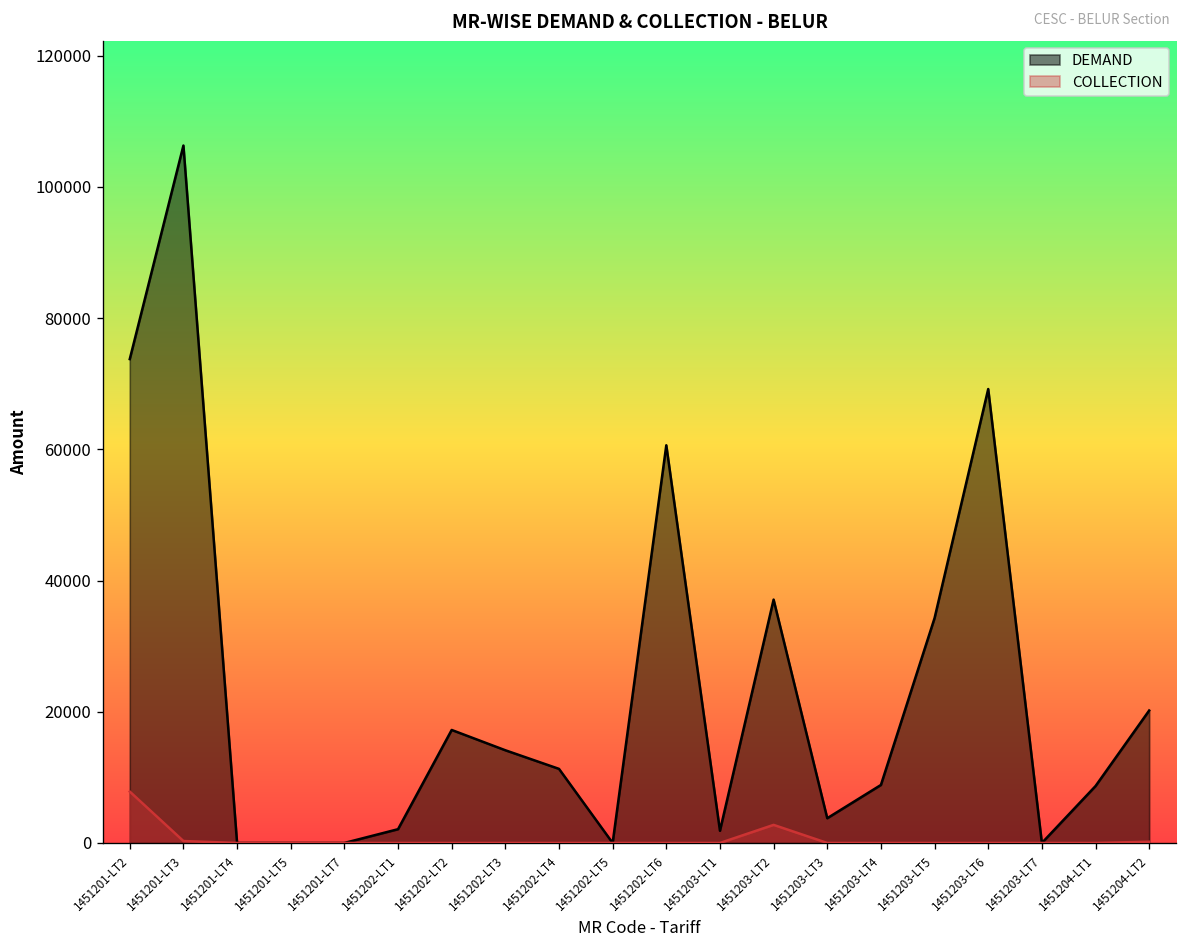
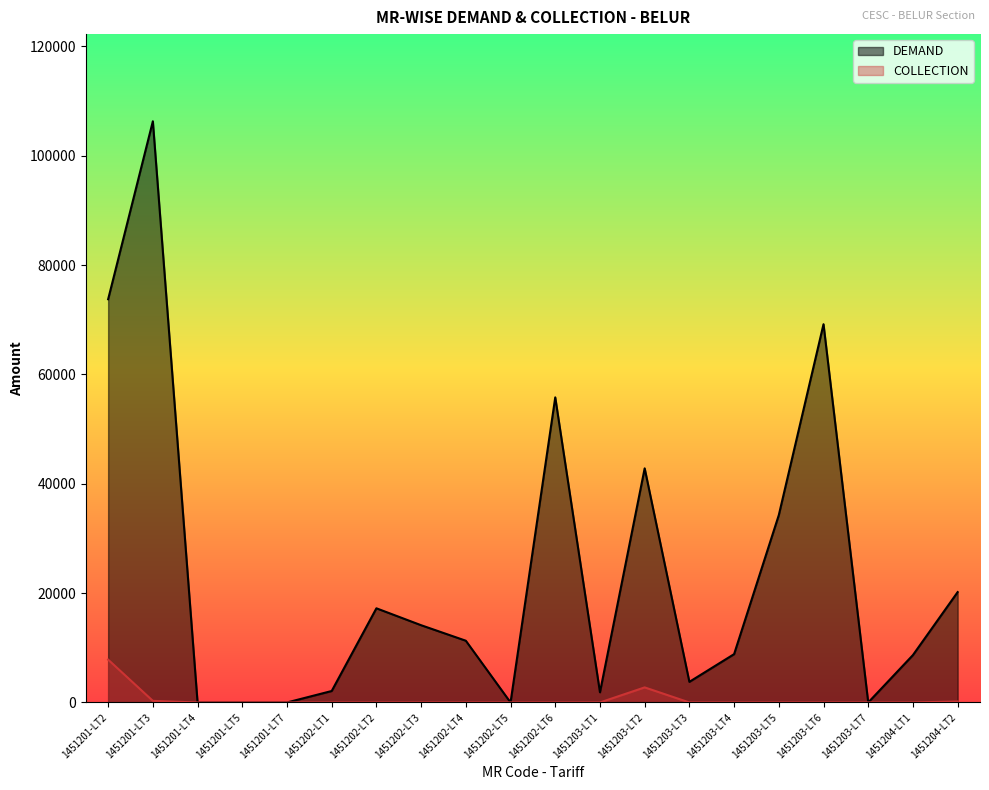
DEMAND, 1451202-LT6: 61000 -> 56000
DEMAND, 1451203-LT2: 37000 -> 43000
